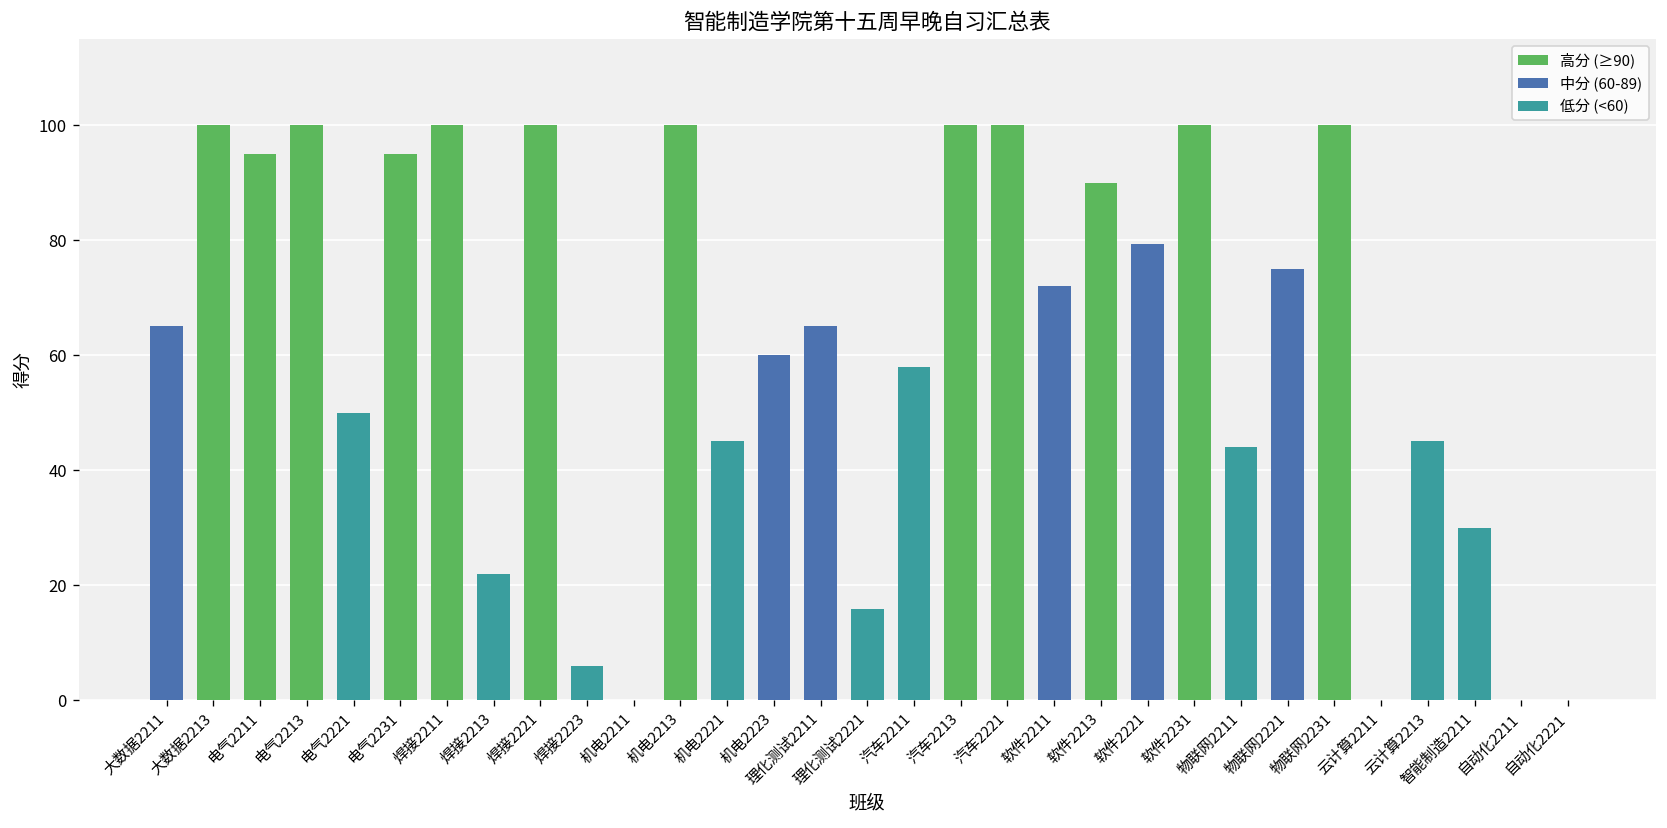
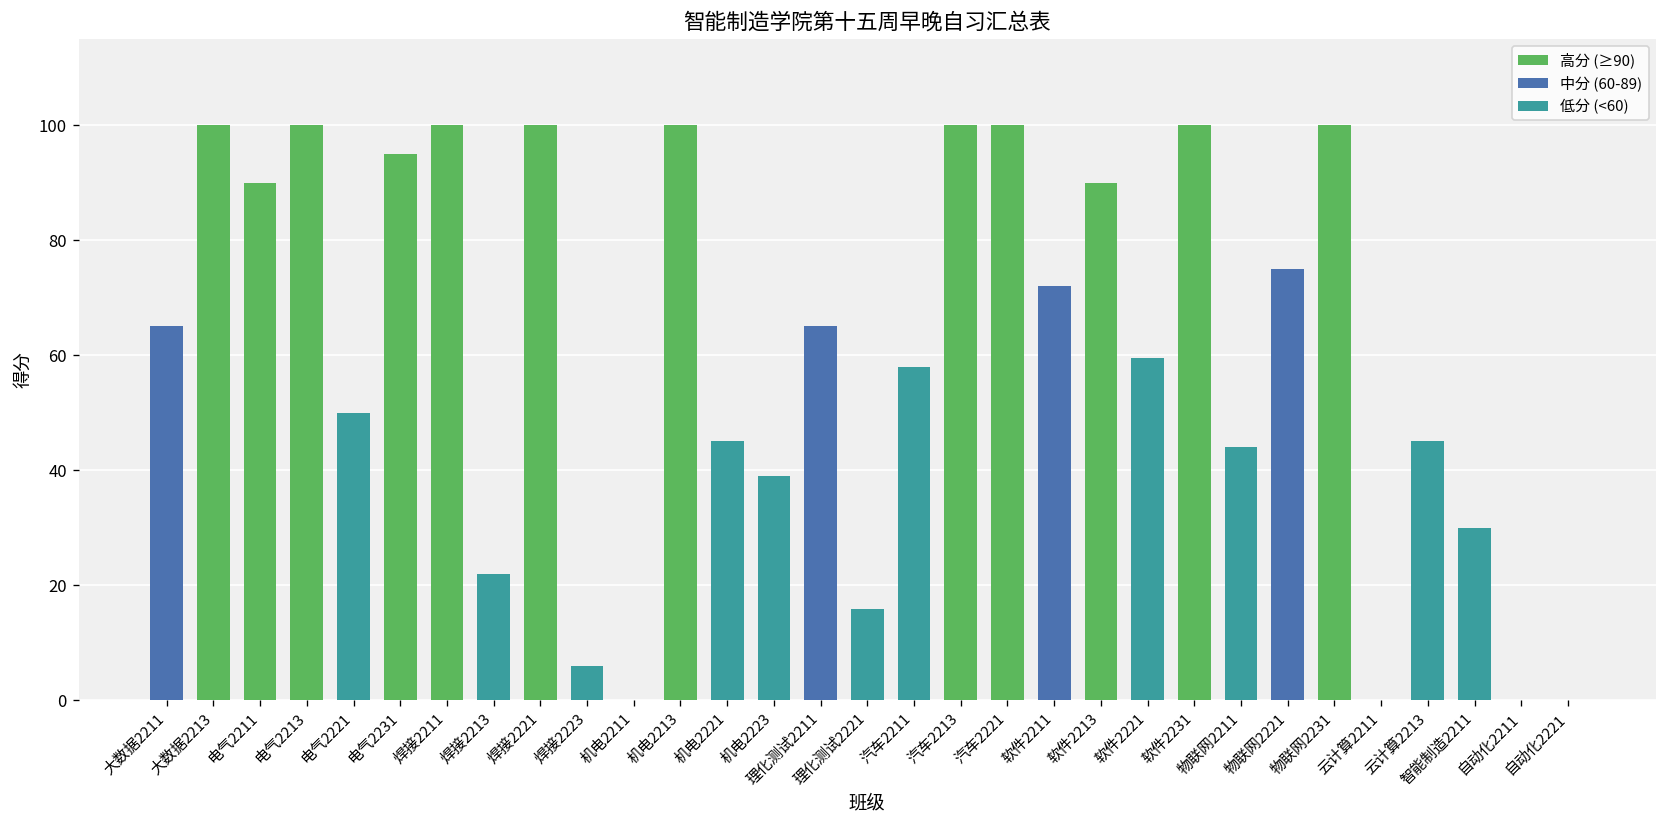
电气2211: 95 -> 90
机电2223: 60 -> 39
软件2221: 79 -> 60
